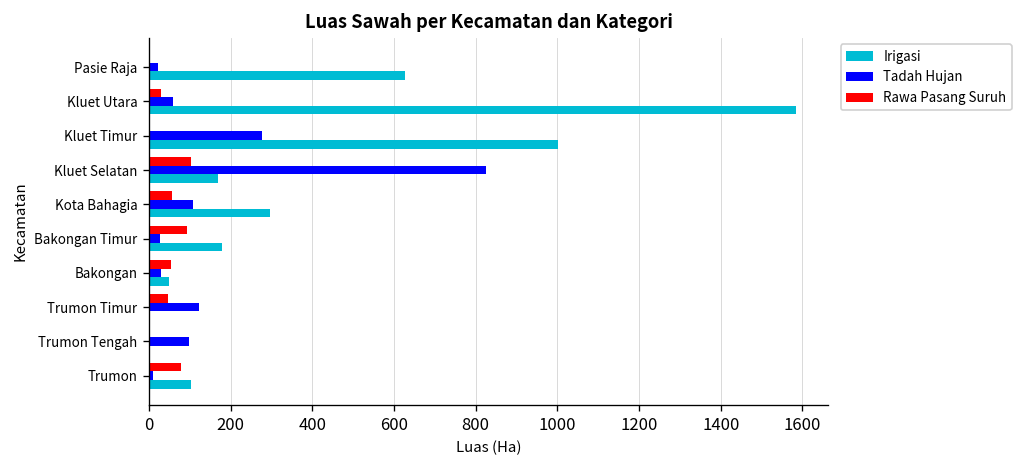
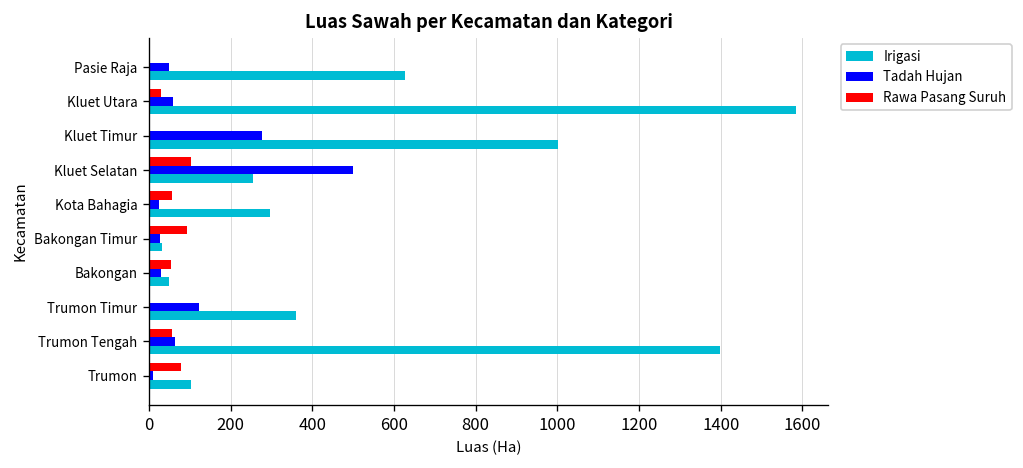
Tadah Hujan, Pasie Raja: 20 -> 50
Tadah Hujan, Kluet Selatan: 830 -> 500
Irigasi, Kluet Selatan: 170 -> 250
Tadah Hujan, Kota Bahagia: 110 -> 20
Irigasi, Bakongan Timur: 180 -> 30
Rawa Pasang Suruh, Trumon Timur: 50 -> 0
Irigasi, Trumon Timur: 0 -> 360
Rawa Pasang Suruh, Trumon Tengah: 0 -> 60
Tadah Hujan, Trumon Tengah: 100 -> 60
Irigasi, Trumon Tengah: 0 -> 1400
